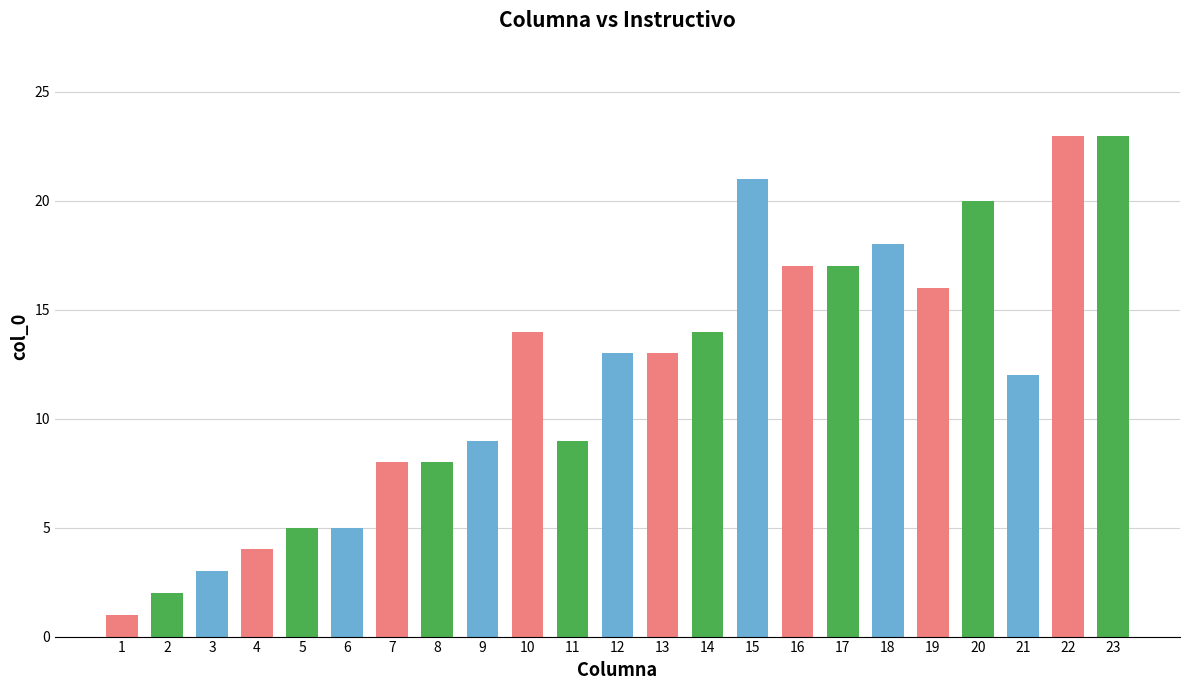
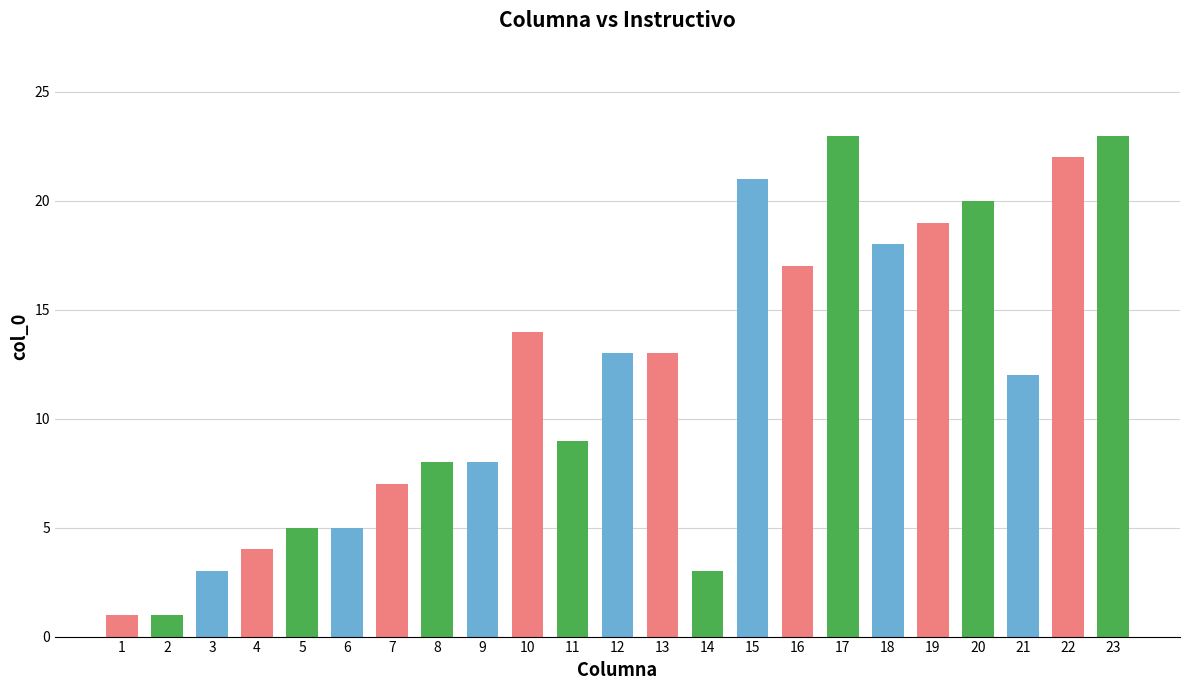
2: 2 -> 1
7: 8 -> 7
9: 9 -> 8
14: 14 -> 3
17: 17 -> 23
19: 16 -> 19
22: 23 -> 22
